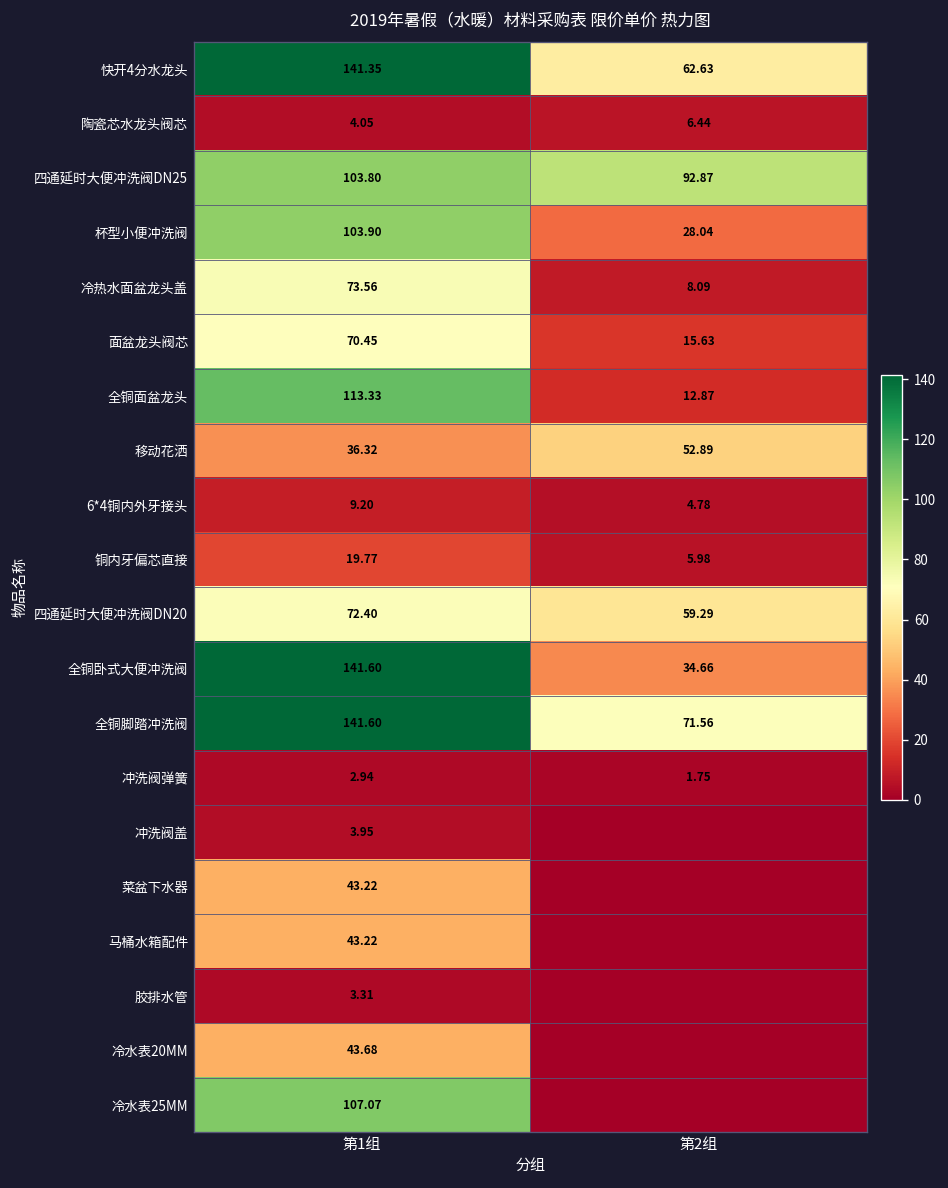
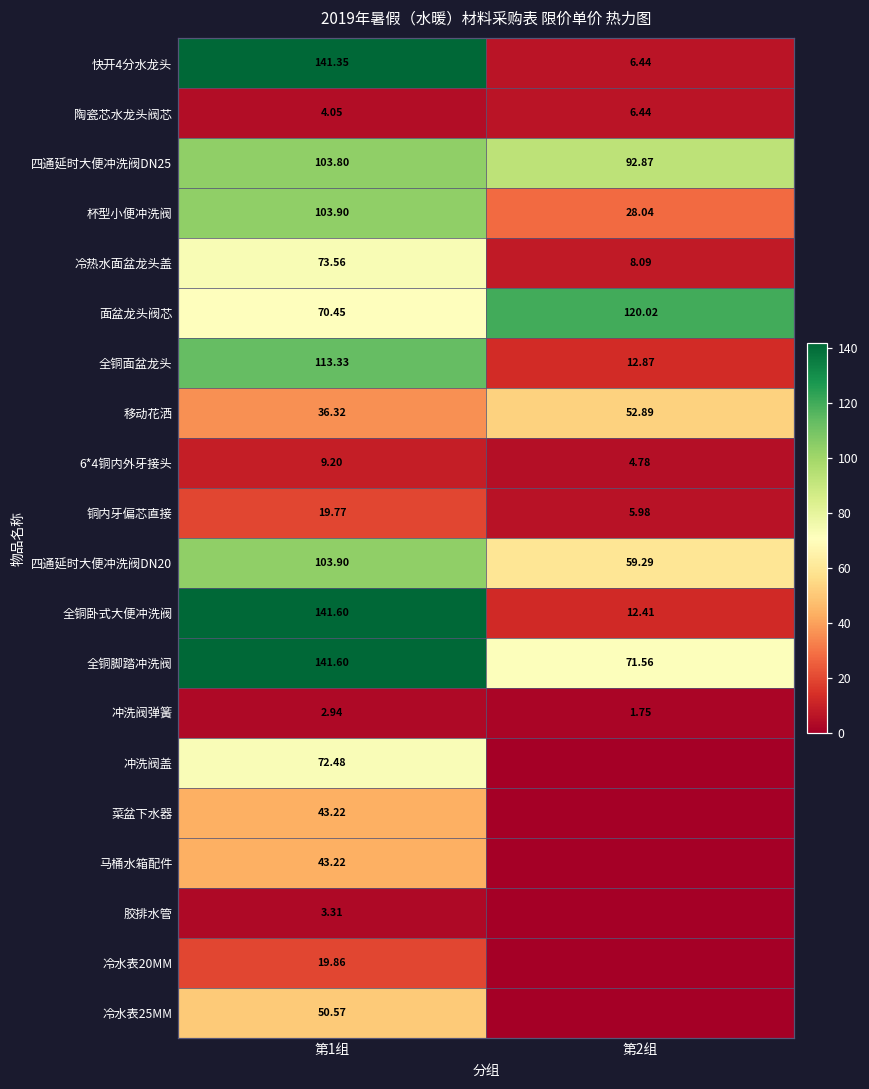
快开4分水龙头, 第2组: 62.63 -> 6.44
面盆龙头阀芯, 第2组: 15.63 -> 120.02
四通延时大便冲洗阀DN20, 第1组: 72.40 -> 103.90
全铜卧式大便冲洗阀, 第2组: 34.66 -> 12.41
冲洗阀盖, 第1组: 3.95 -> 72.48
冷水表20MM, 第1组: 43.68 -> 19.86
冷水表25MM, 第1组: 107.07 -> 50.57
